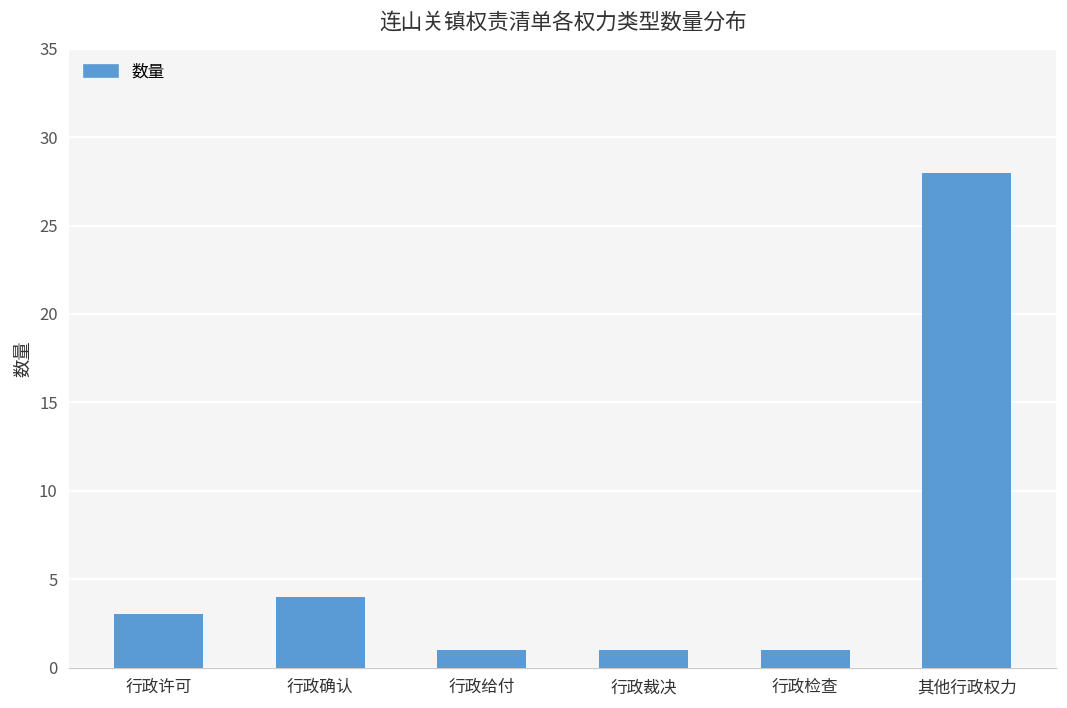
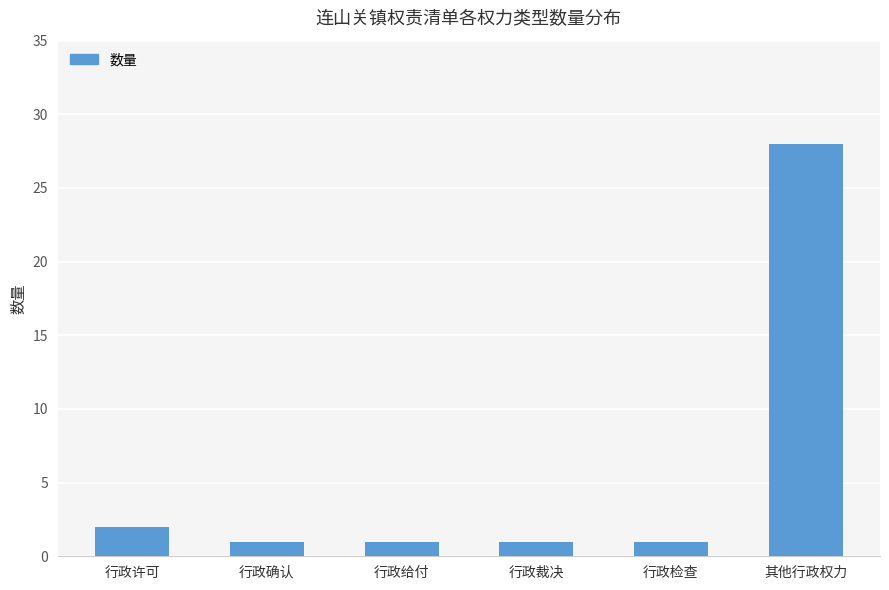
行政许可: 3 -> 2
行政确认: 4 -> 1
